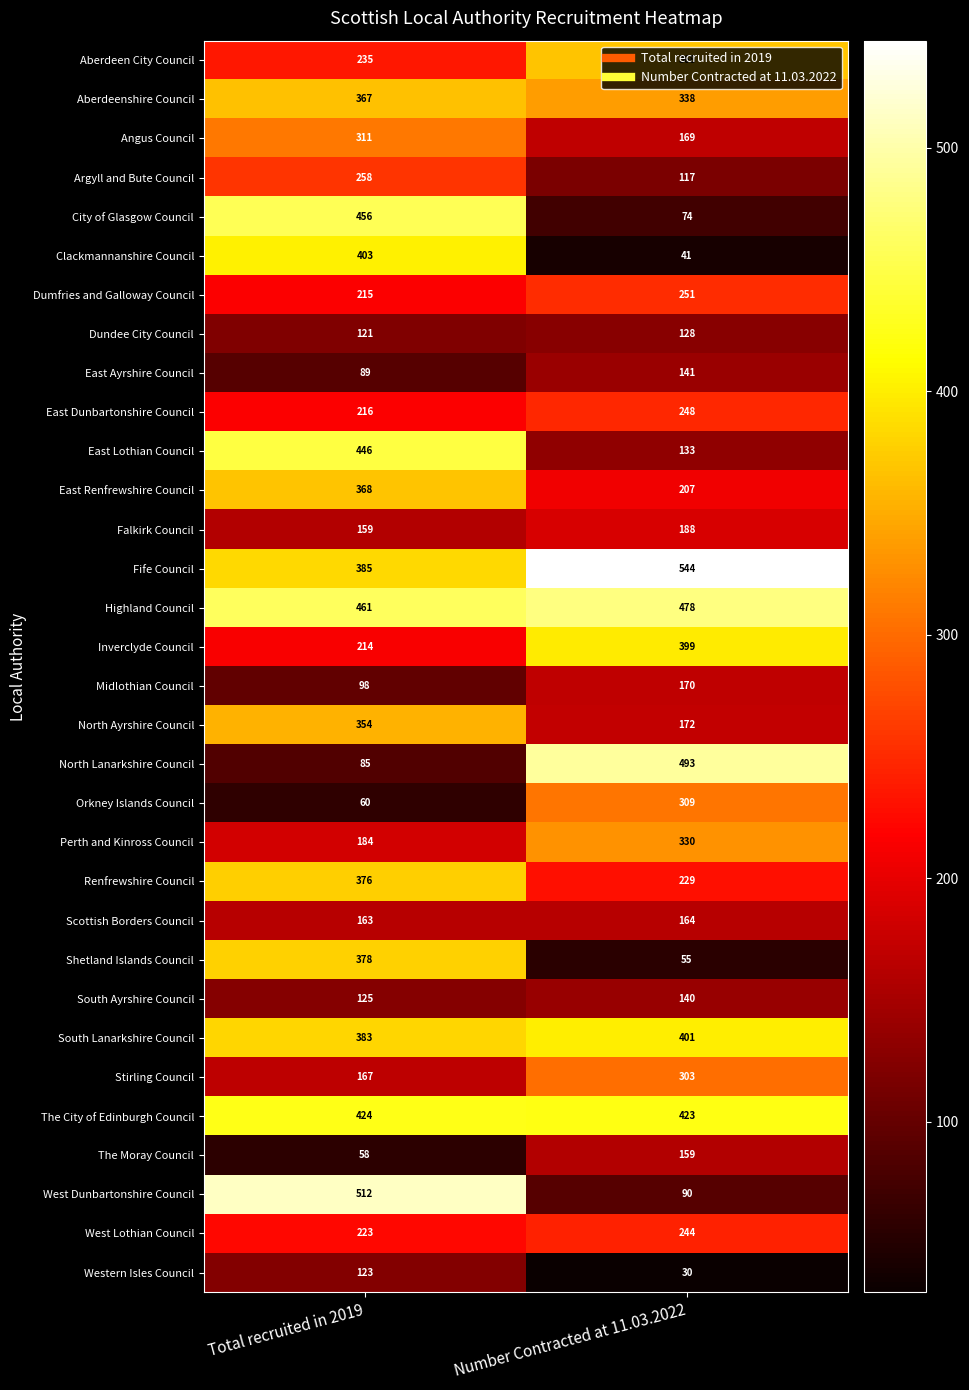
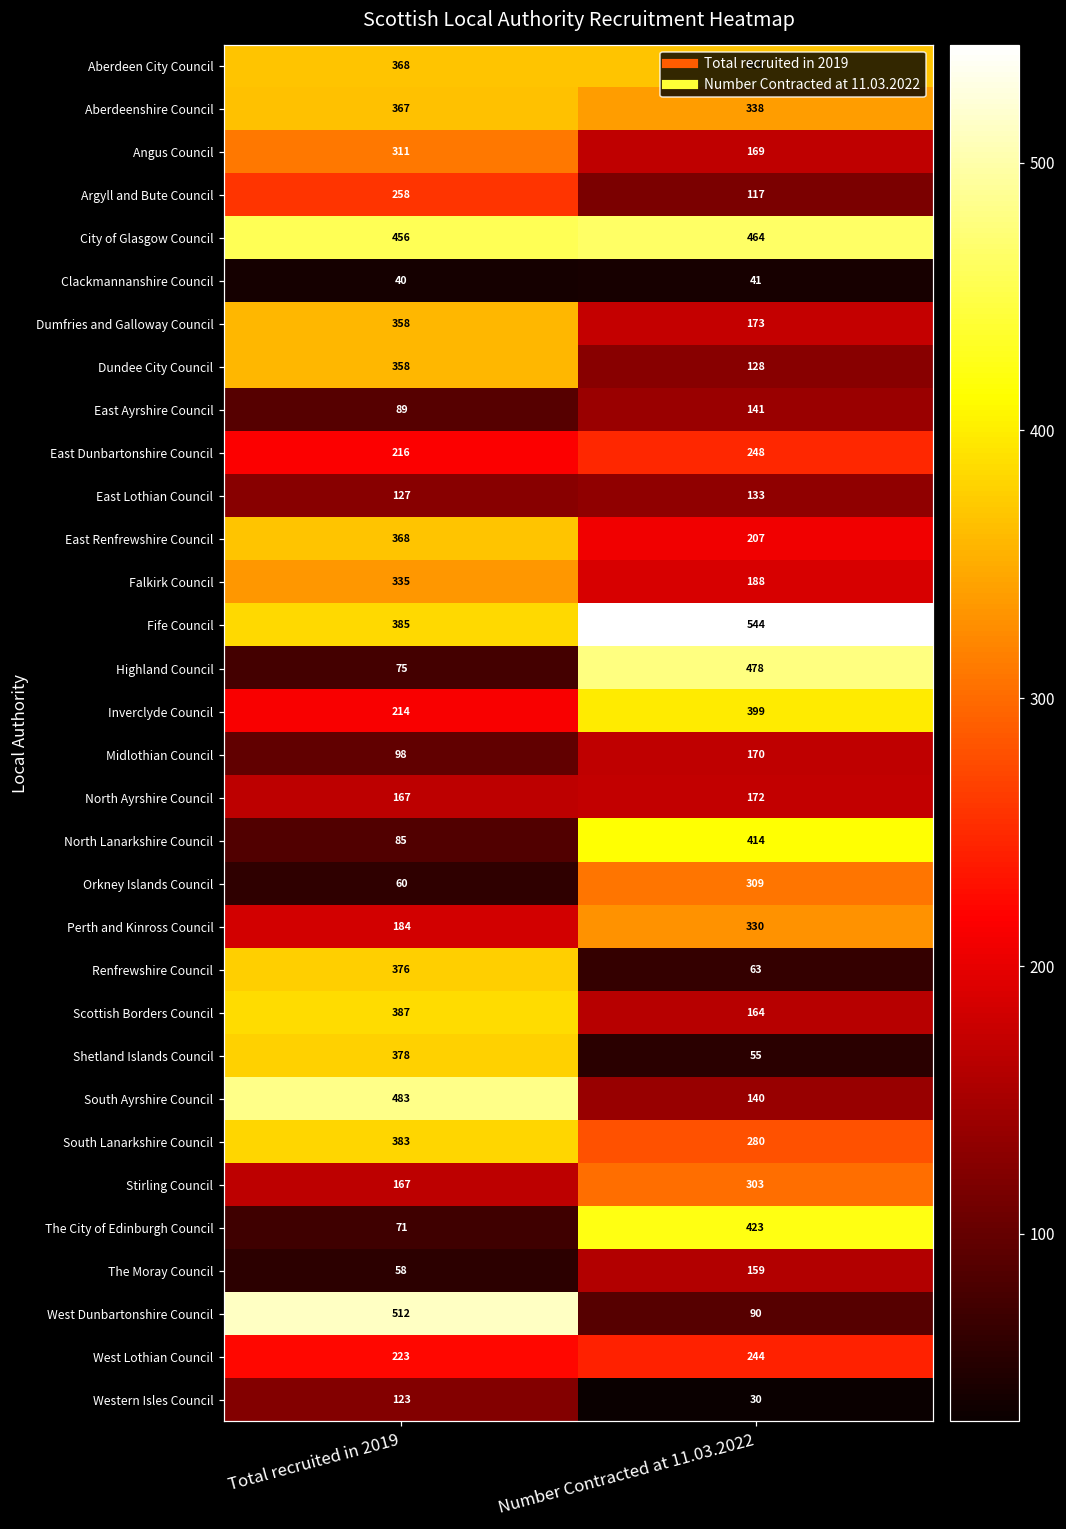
Aberdeen City Council, Total recruited in 2019: 235 -> 368
City of Glasgow Council, Number Contracted at 11.03.2022: 74 -> 464
Clackmannanshire Council, Total recruited in 2019: 403 -> 40
Dumfries and Galloway Council, Total recruited in 2019: 215 -> 358
Dumfries and Galloway Council, Number Contracted at 11.03.2022: 251 -> 173
Dundee City Council, Total recruited in 2019: 121 -> 358
East Lothian Council, Total recruited in 2019: 446 -> 127
Falkirk Council, Total recruited in 2019: 159 -> 335
Highland Council, Total recruited in 2019: 461 -> 75
North Ayrshire Council, Total recruited in 2019: 354 -> 167
North Lanarkshire Council, Number Contracted at 11.03.2022: 493 -> 414
Renfrewshire Council, Number Contracted at 11.03.2022: 229 -> 63
Scottish Borders Council, Total recruited in 2019: 163 -> 387
South Ayrshire Council, Total recruited in 2019: 125 -> 483
South Lanarkshire Council, Number Contracted at 11.03.2022: 401 -> 280
The City of Edinburgh Council, Total recruited in 2019: 424 -> 71
